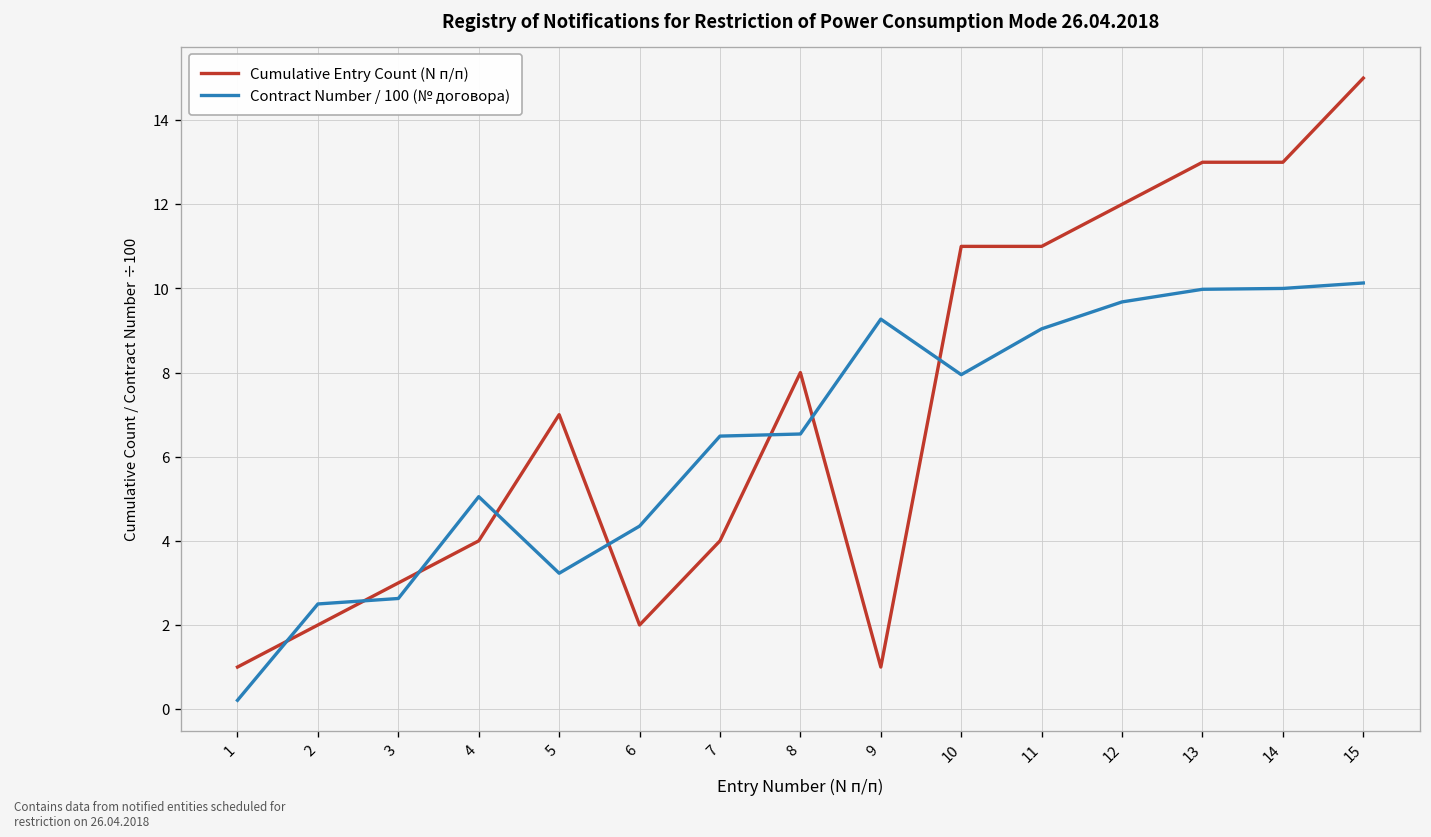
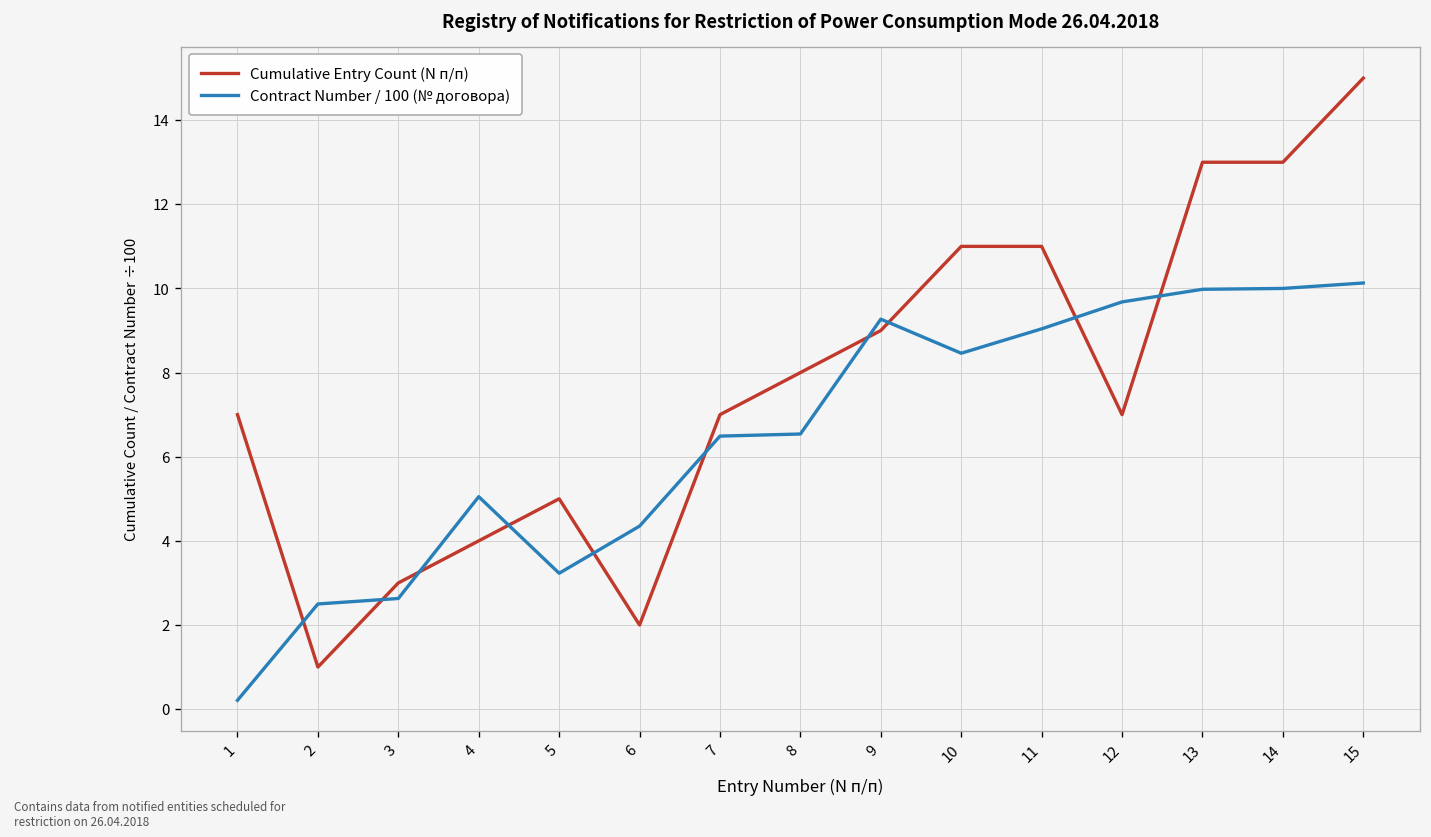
Cumulative Entry Count (N п/п), 1: 1 -> 7
Cumulative Entry Count (N п/п), 2: 2 -> 1
Cumulative Entry Count (N п/п), 5: 7 -> 5
Cumulative Entry Count (N п/п), 7: 4 -> 7
Cumulative Entry Count (N п/п), 9: 1 -> 9
Contract Number / 100 (№ договора), 10: 8.0 -> 8.5
Cumulative Entry Count (N п/п), 12: 12 -> 7
